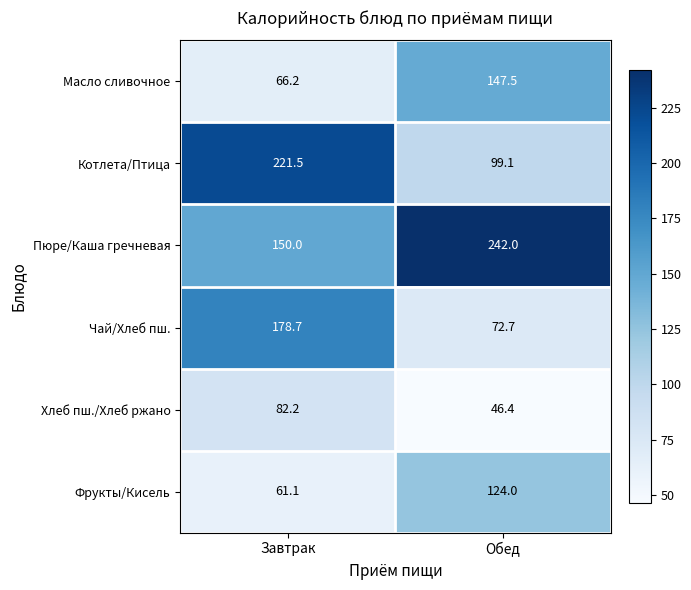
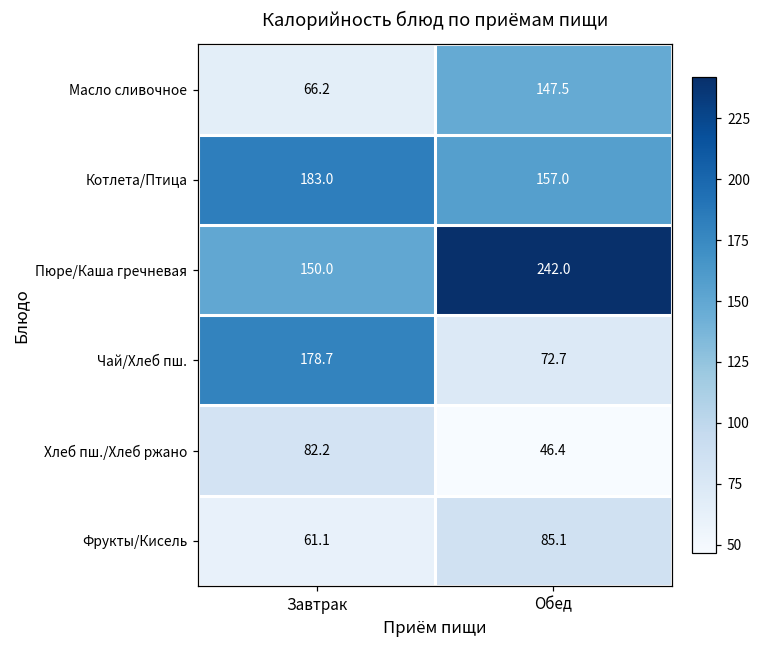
Котлета/Птица, Завтрак: 221.5 -> 183.0
Котлета/Птица, Обед: 99.1 -> 157.0
Фрукты/Кисель, Обед: 124.0 -> 85.1
